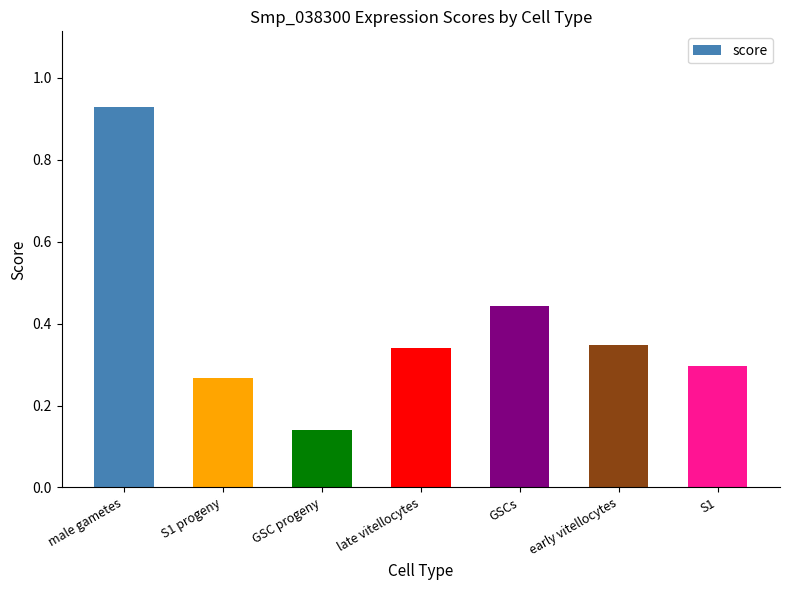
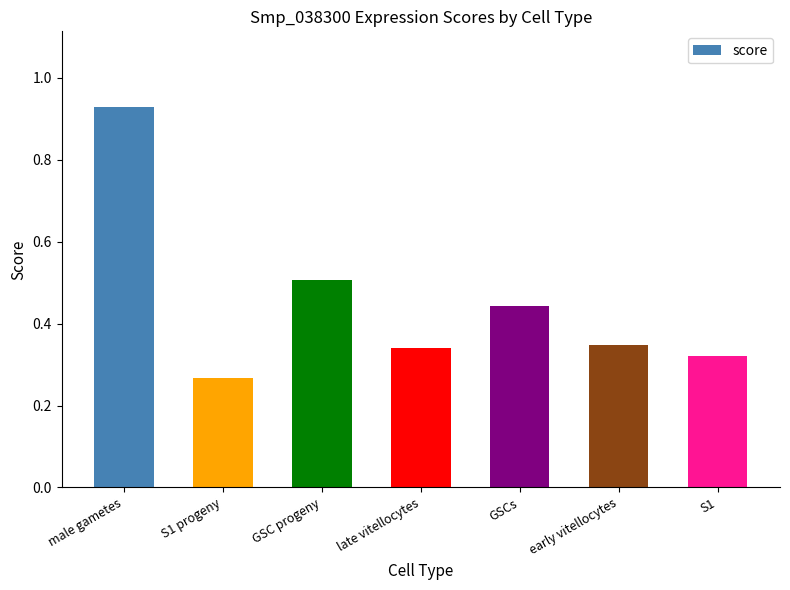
GSC progeny: 0.14 -> 0.51
S1: 0.30 -> 0.32
